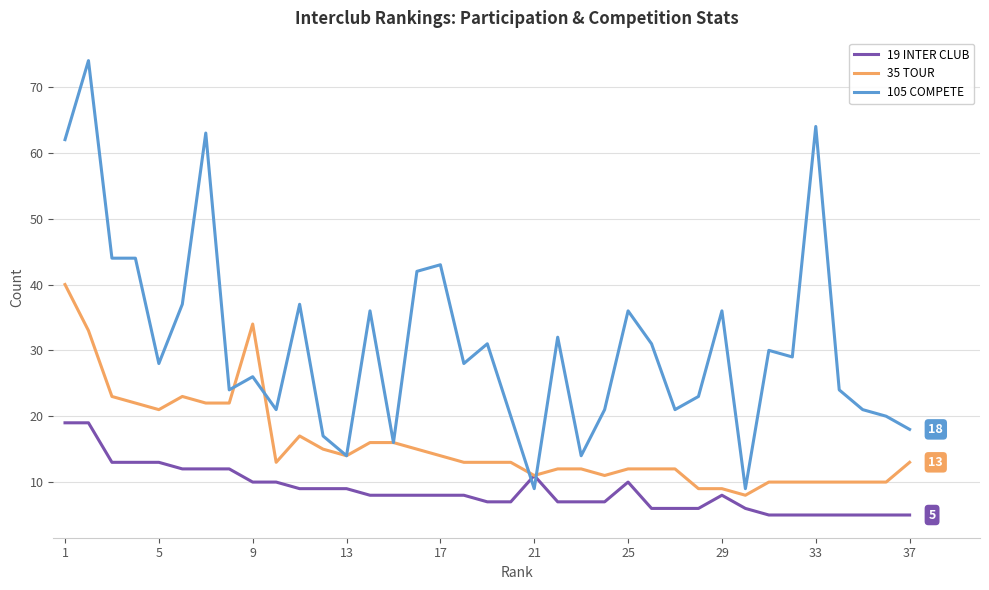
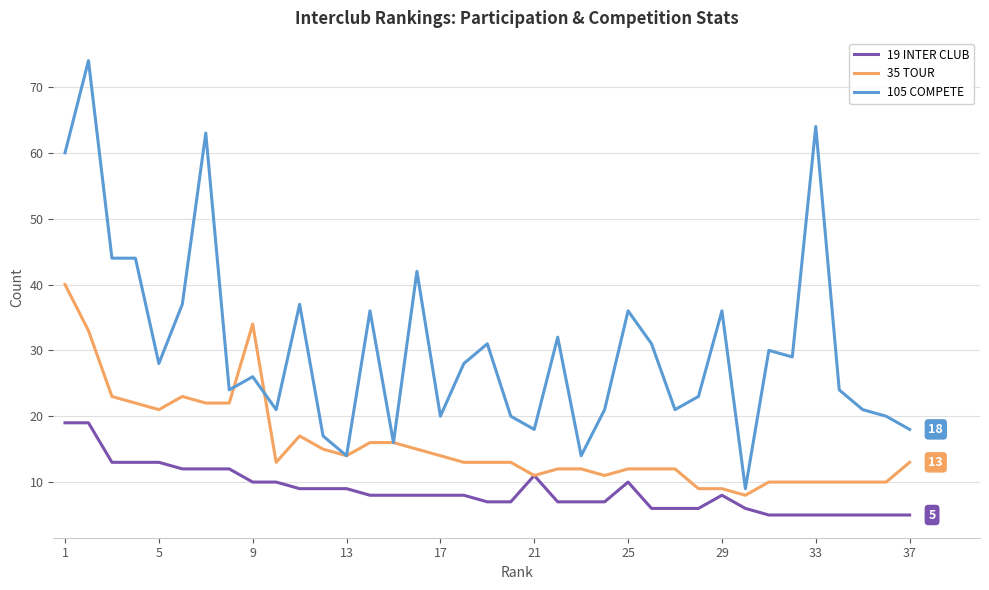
105 COMPETE, 1: 62 -> 60
105 COMPETE, 17: 43 -> 20
105 COMPETE, 21: 9 -> 18
